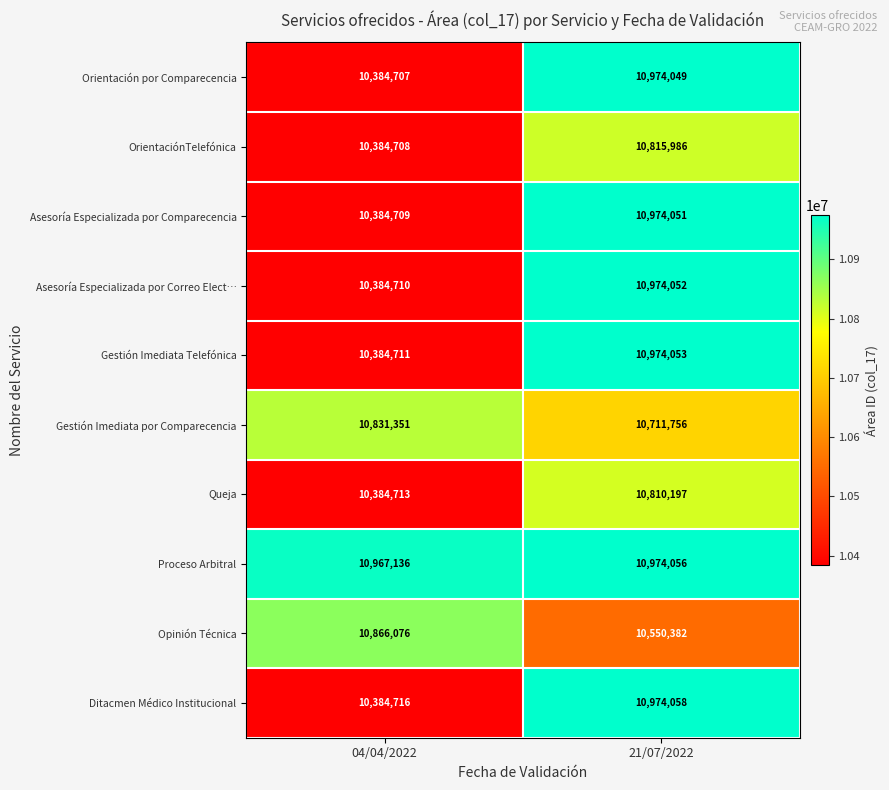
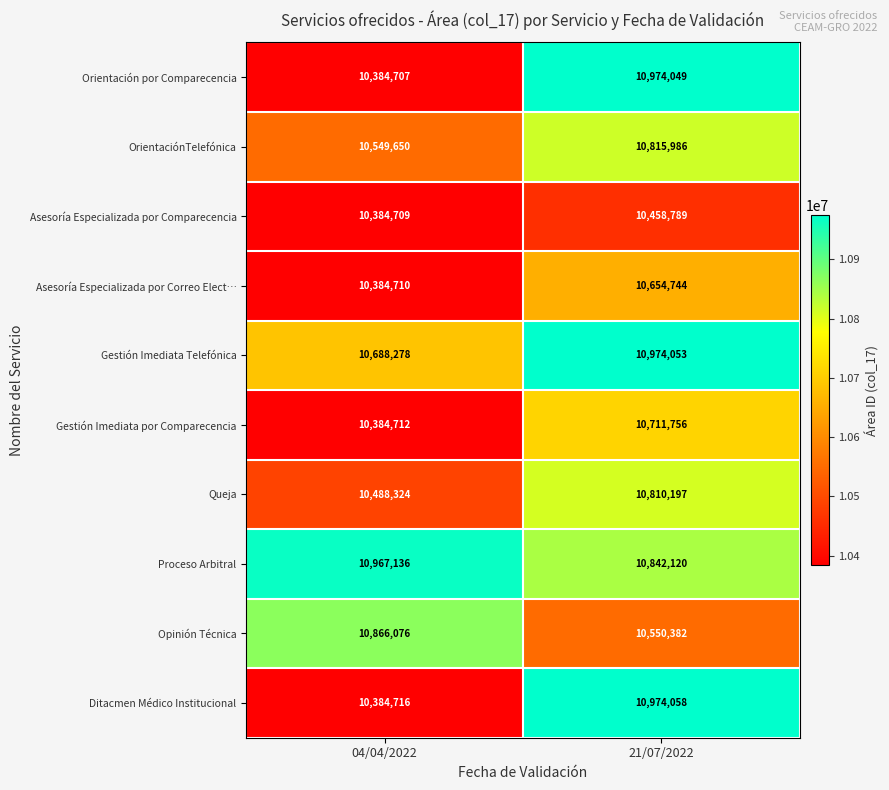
OrientaciónTelefónica, 04/04/2022: 10,384,708 -> 10,549,650
Asesoría Especializada por Comparecencia, 21/07/2022: 10,974,051 -> 10,458,789
Asesoría Especializada por Correo Elect…, 21/07/2022: 10,974,052 -> 10,654,744
Gestión Imediata Telefónica, 04/04/2022: 10,384,711 -> 10,688,278
Gestión Imediata por Comparecencia, 04/04/2022: 10,831,351 -> 10,384,712
Queja, 04/04/2022: 10,384,713 -> 10,488,324
Proceso Arbitral, 21/07/2022: 10,974,056 -> 10,842,120
